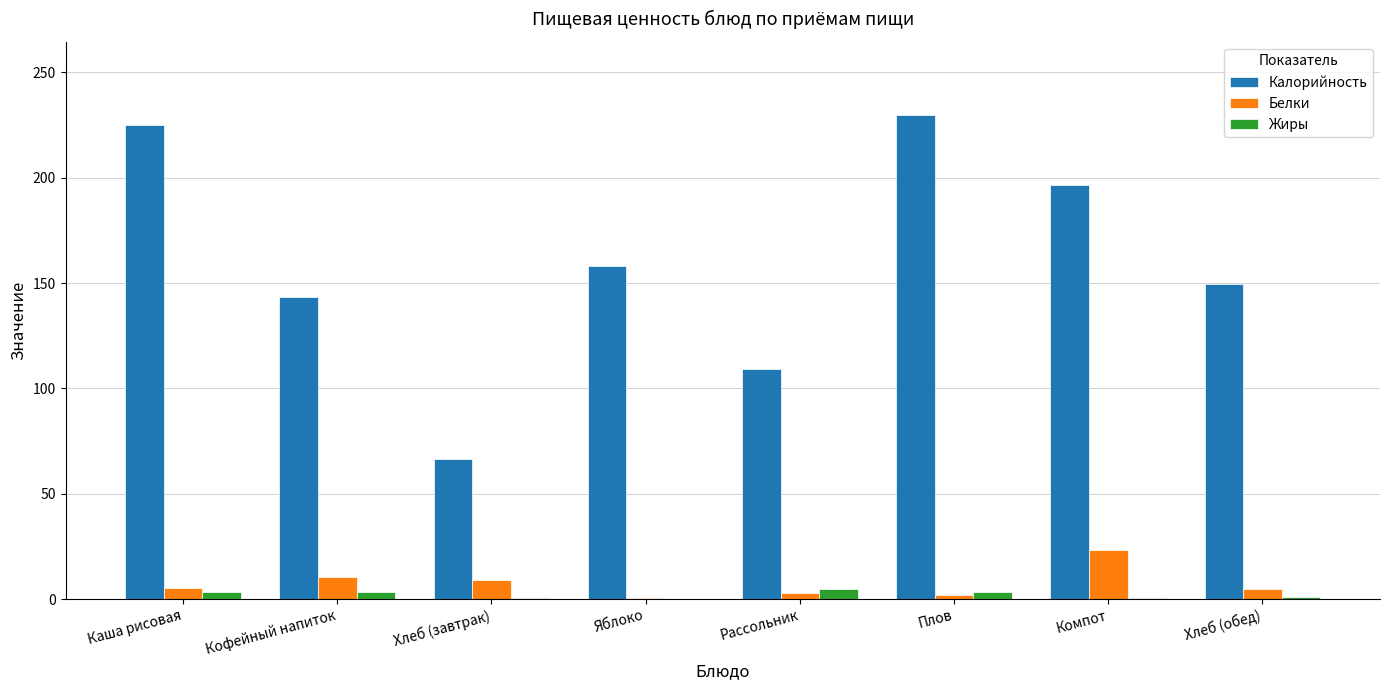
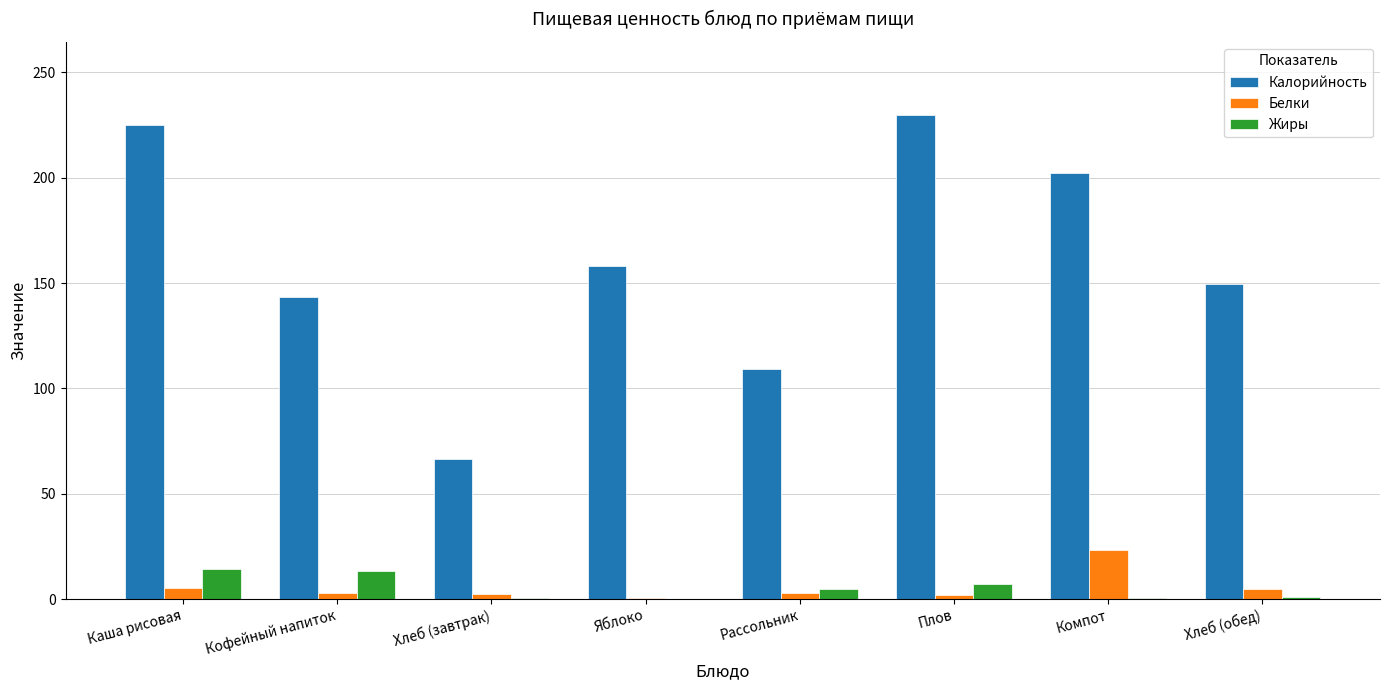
Жиры, Каша рисовая: 3 -> 14
Белки, Кофейный напиток: 11 -> 3
Жиры, Кофейный напиток: 3 -> 13
Белки, Хлеб (завтрак): 9 -> 2
Жиры, Плов: 3 -> 7
Калорийность, Компот: 196 -> 202
